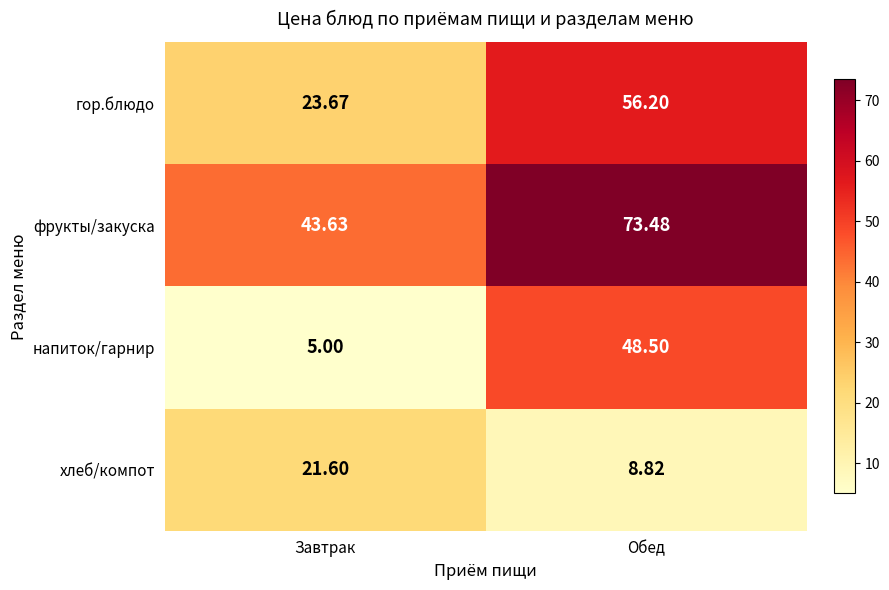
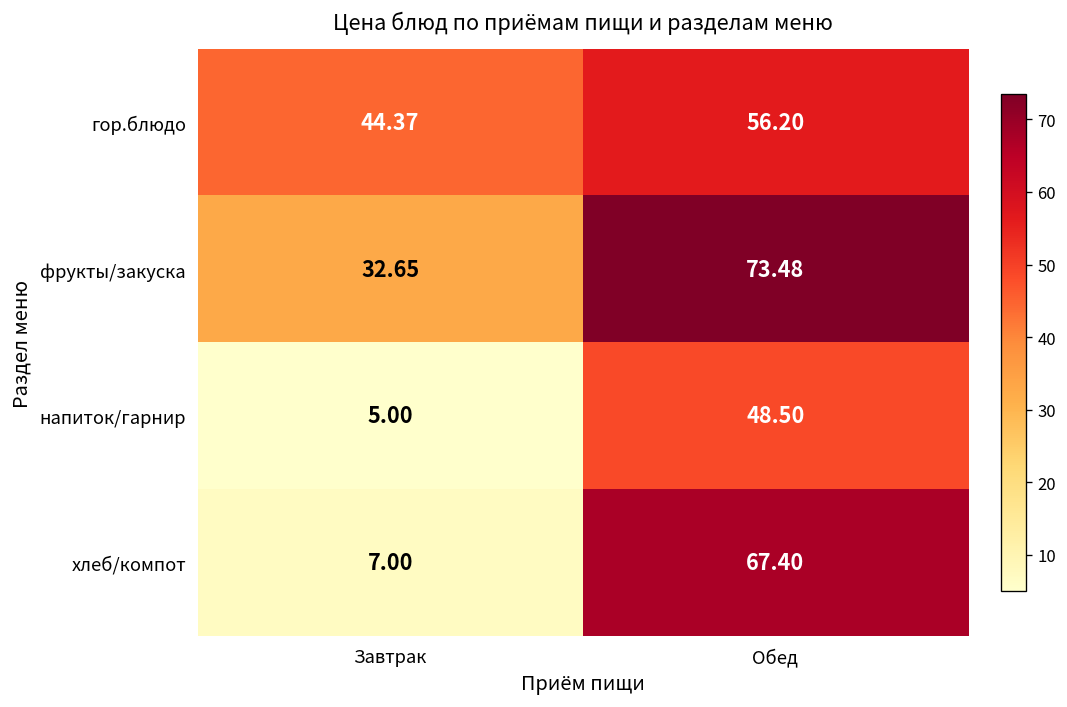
гор.блюдо, Завтрак: 23.67 -> 44.37
фрукты/закуска, Завтрак: 43.63 -> 32.65
хлеб/компот, Завтрак: 21.60 -> 7.00
хлеб/компот, Обед: 8.82 -> 67.40
